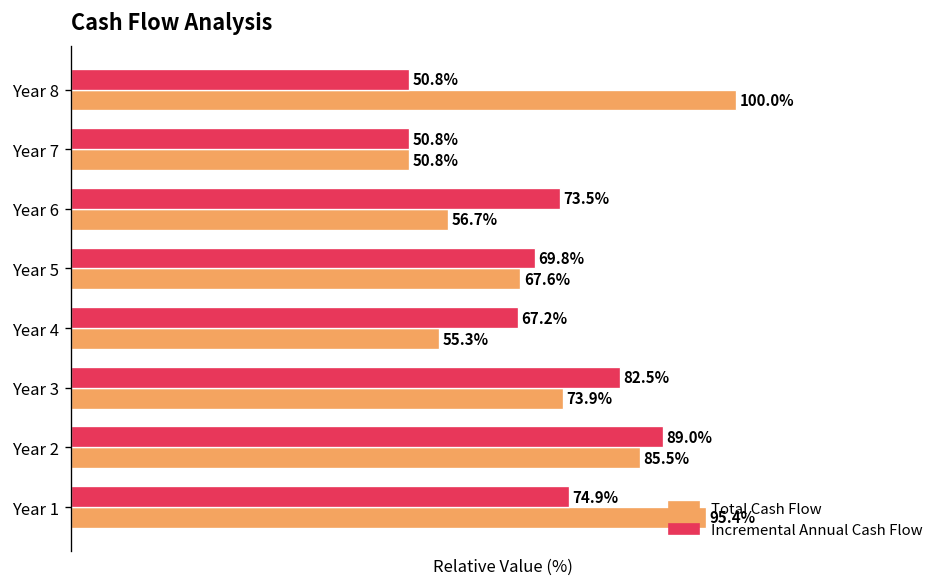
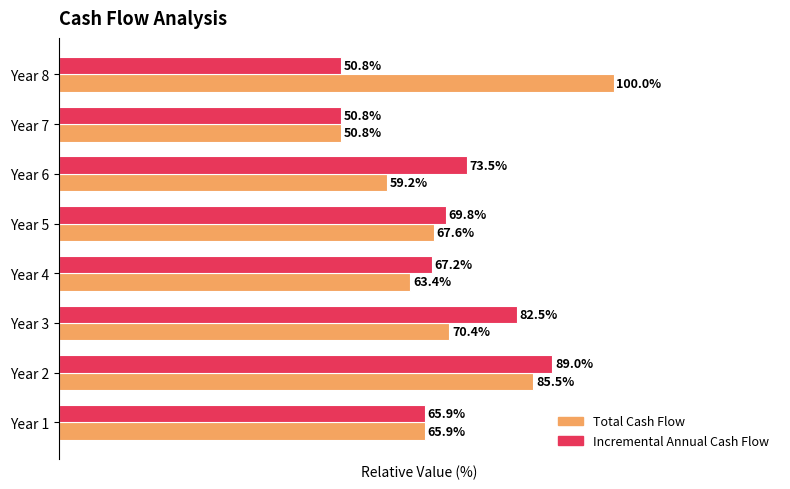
Total Cash Flow, Year 6: 56.7% -> 59.2%
Total Cash Flow, Year 4: 55.3% -> 63.4%
Total Cash Flow, Year 3: 73.9% -> 70.4%
Incremental Annual Cash Flow, Year 1: 74.9% -> 65.9%
Total Cash Flow, Year 1: 95.4% -> 65.9%
